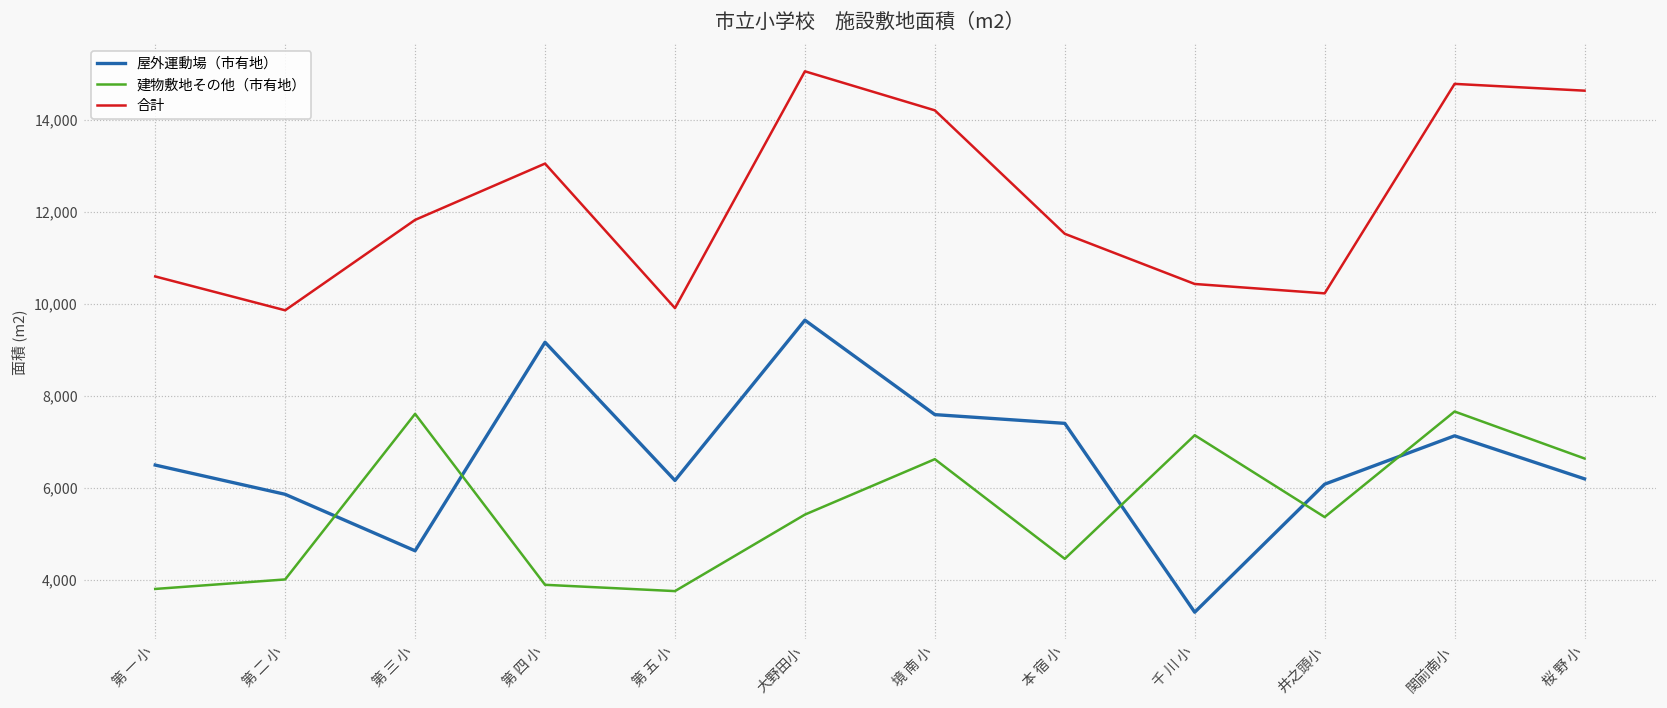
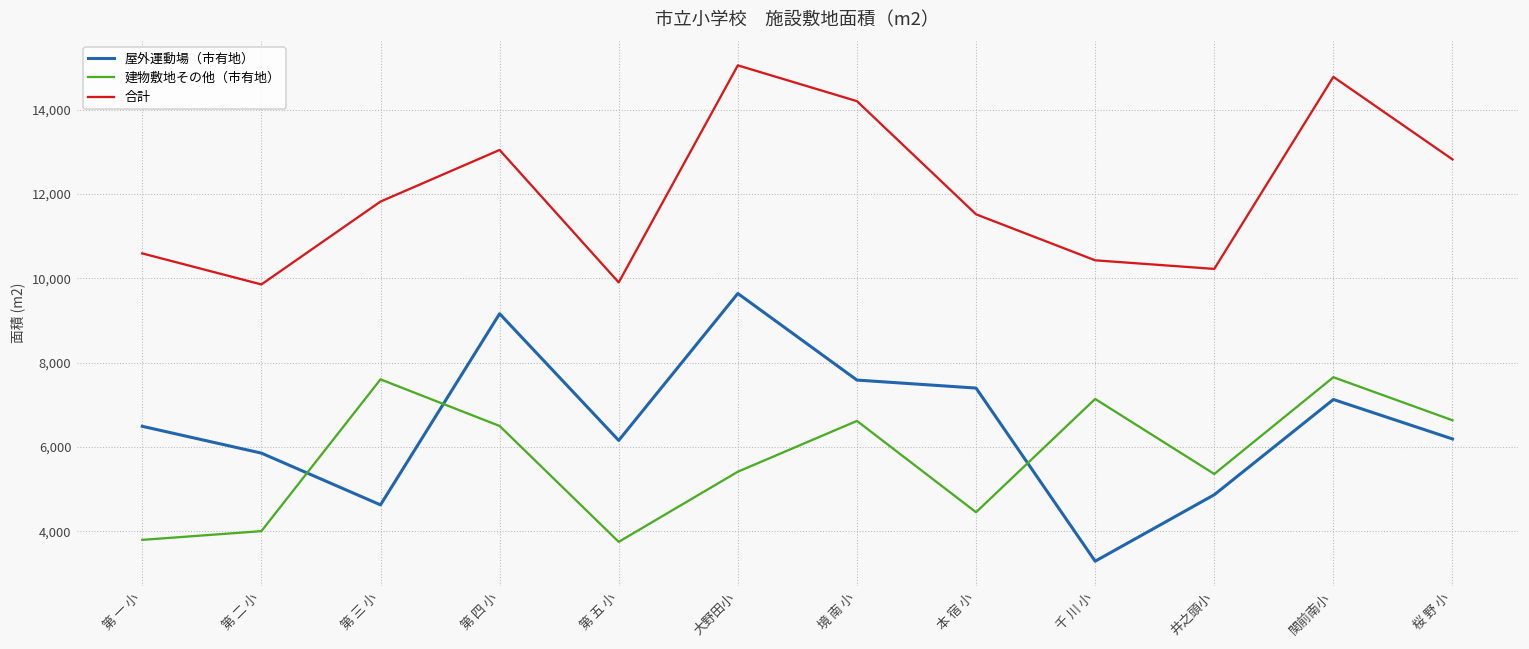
建物敷地その他（市有地）, 第 四 小: 3,900 -> 6,500
屋外運動場（市有地）, 井之頭小: 6,100 -> 4,900
合計, 桜 野 小: 14,600 -> 12,800
